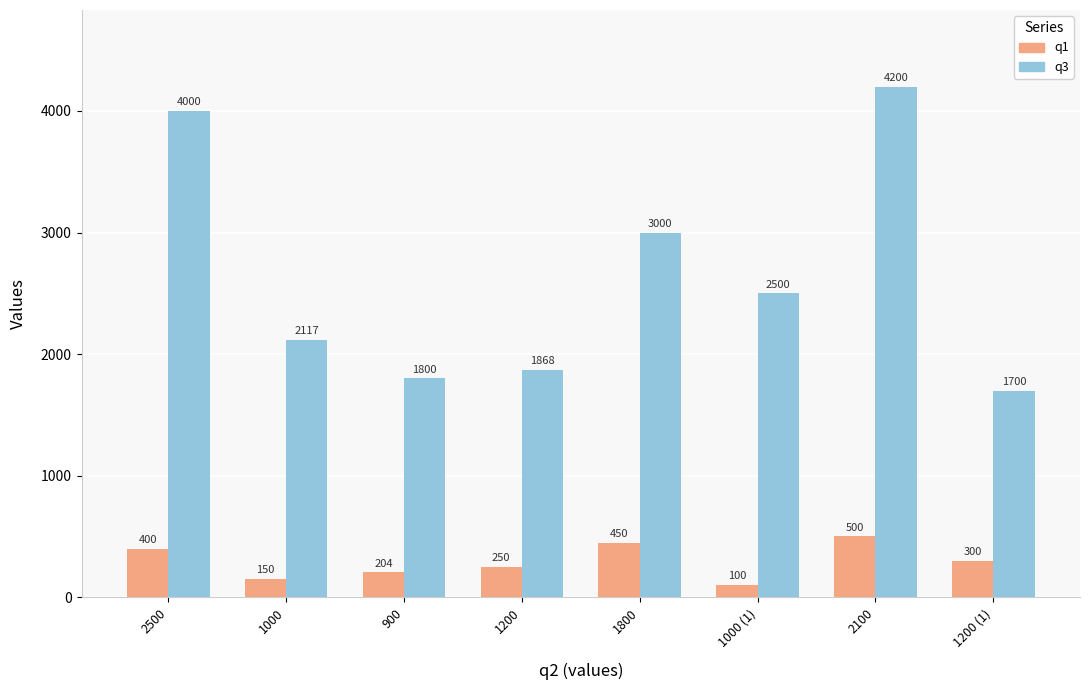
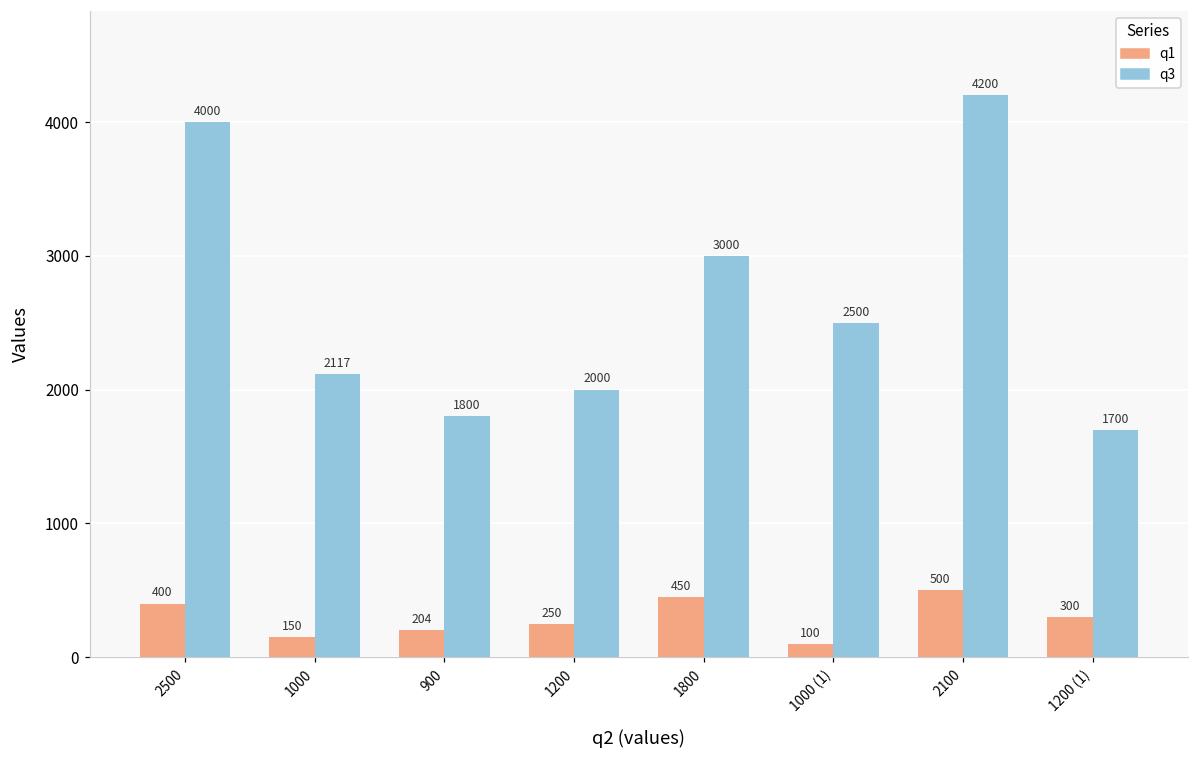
q3, 1200: 1868 -> 2000
